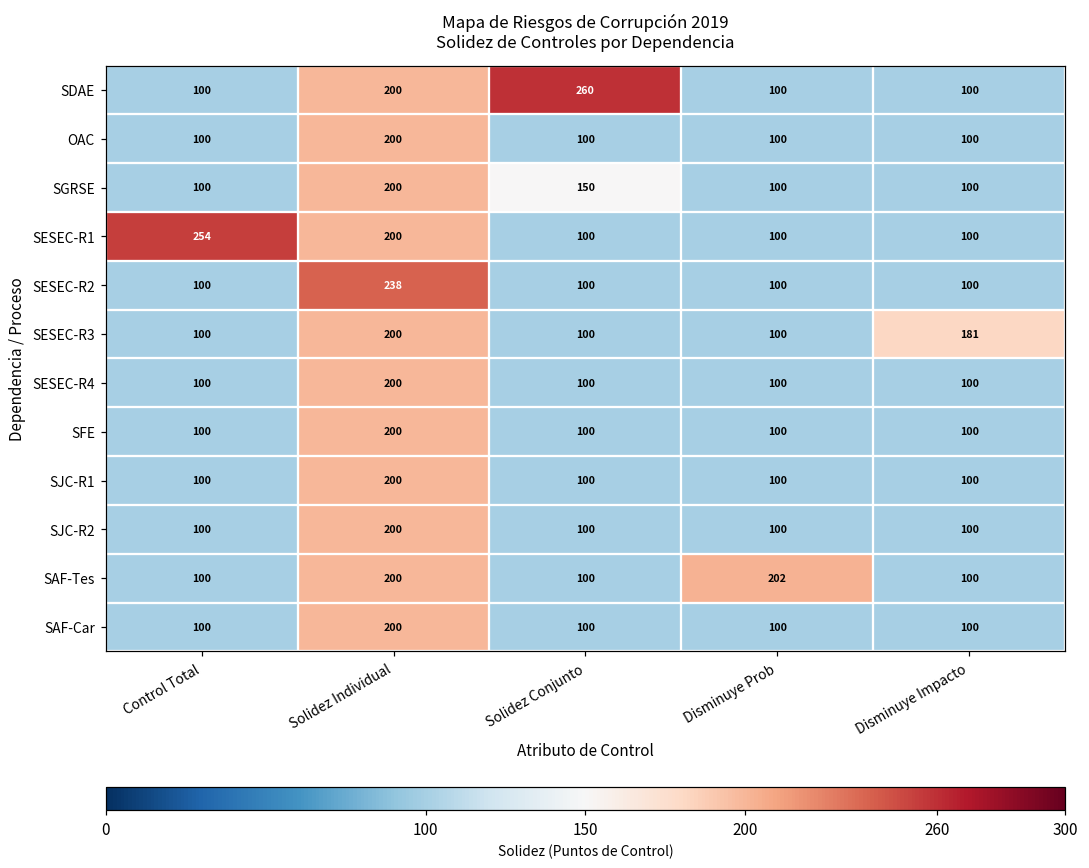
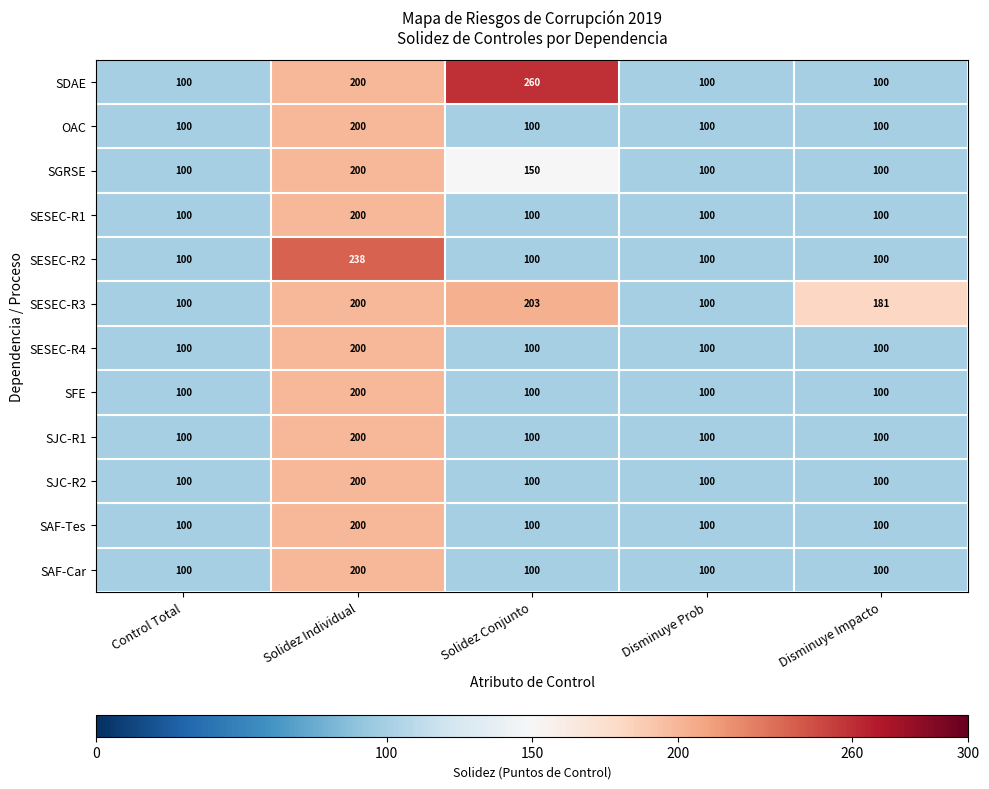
SESEC-R1, Control Total: 254 -> 100
SESEC-R3, Solidez Conjunto: 100 -> 203
SAF-Tes, Disminuye Prob: 202 -> 100
